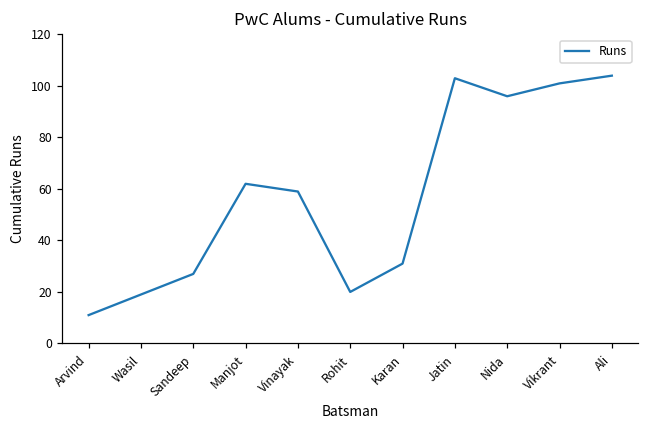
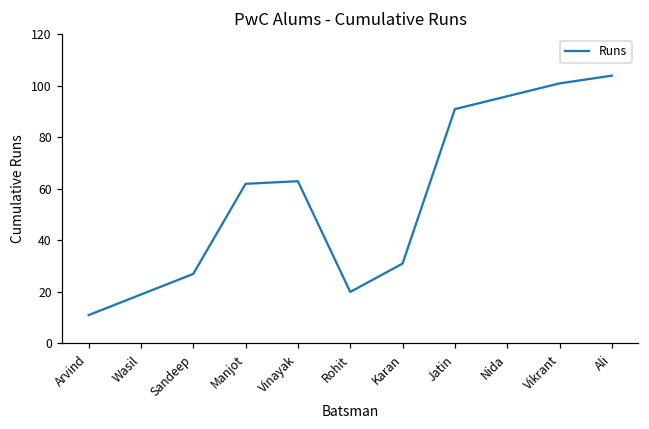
Vinayak: 59 -> 63
Jatin: 103 -> 91
